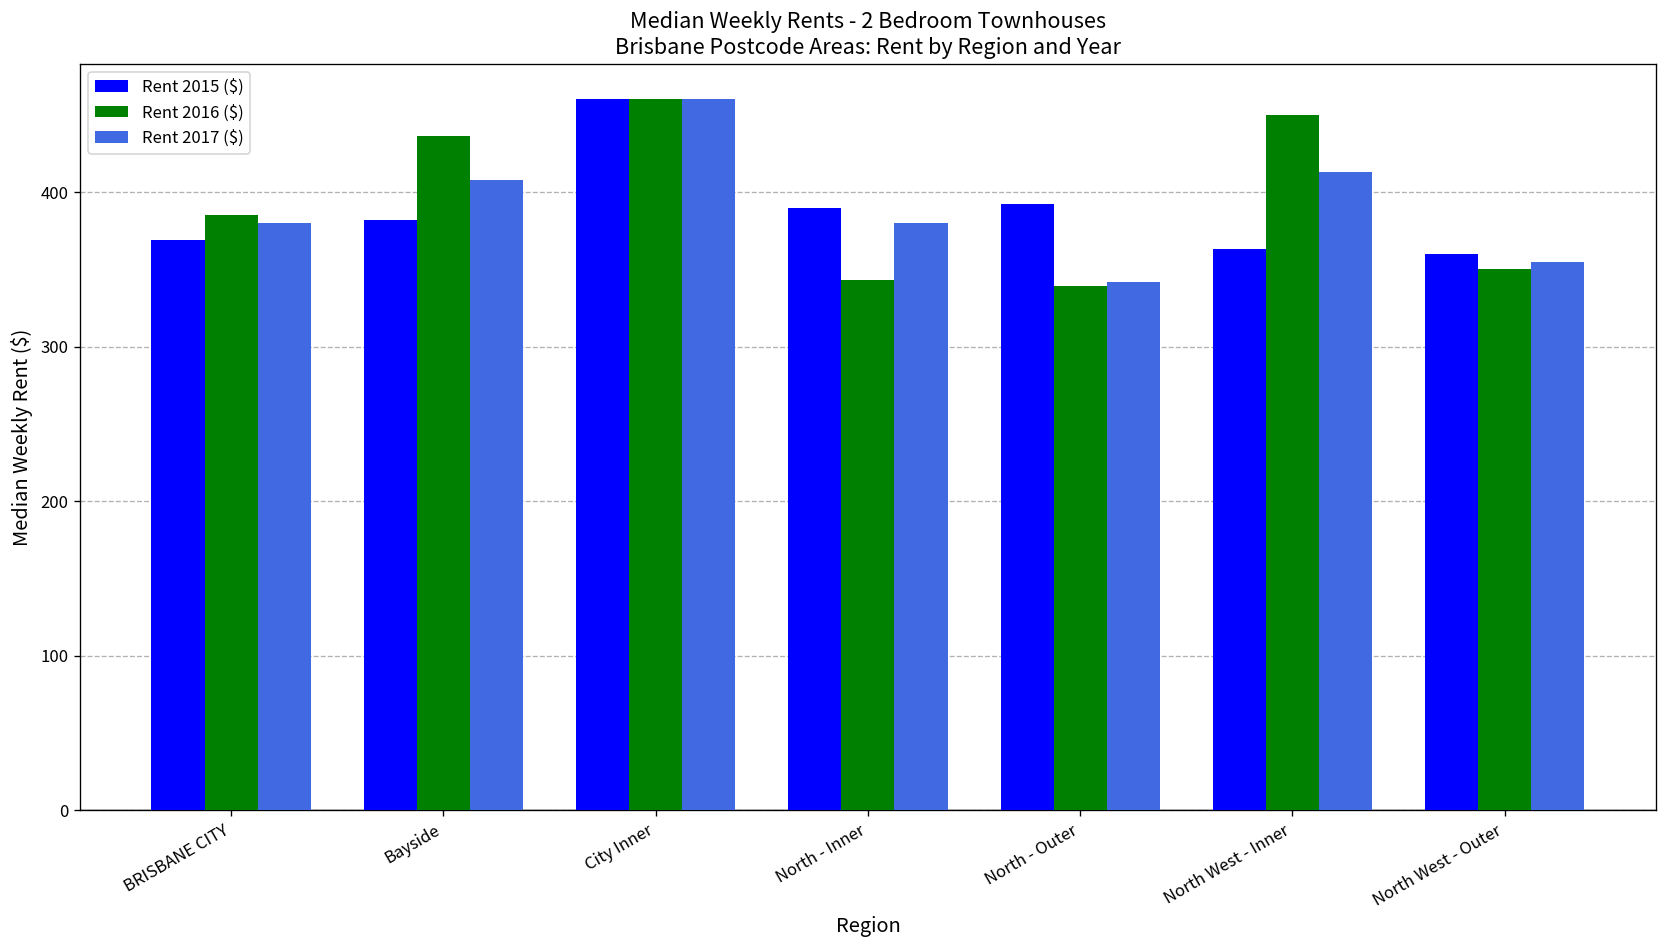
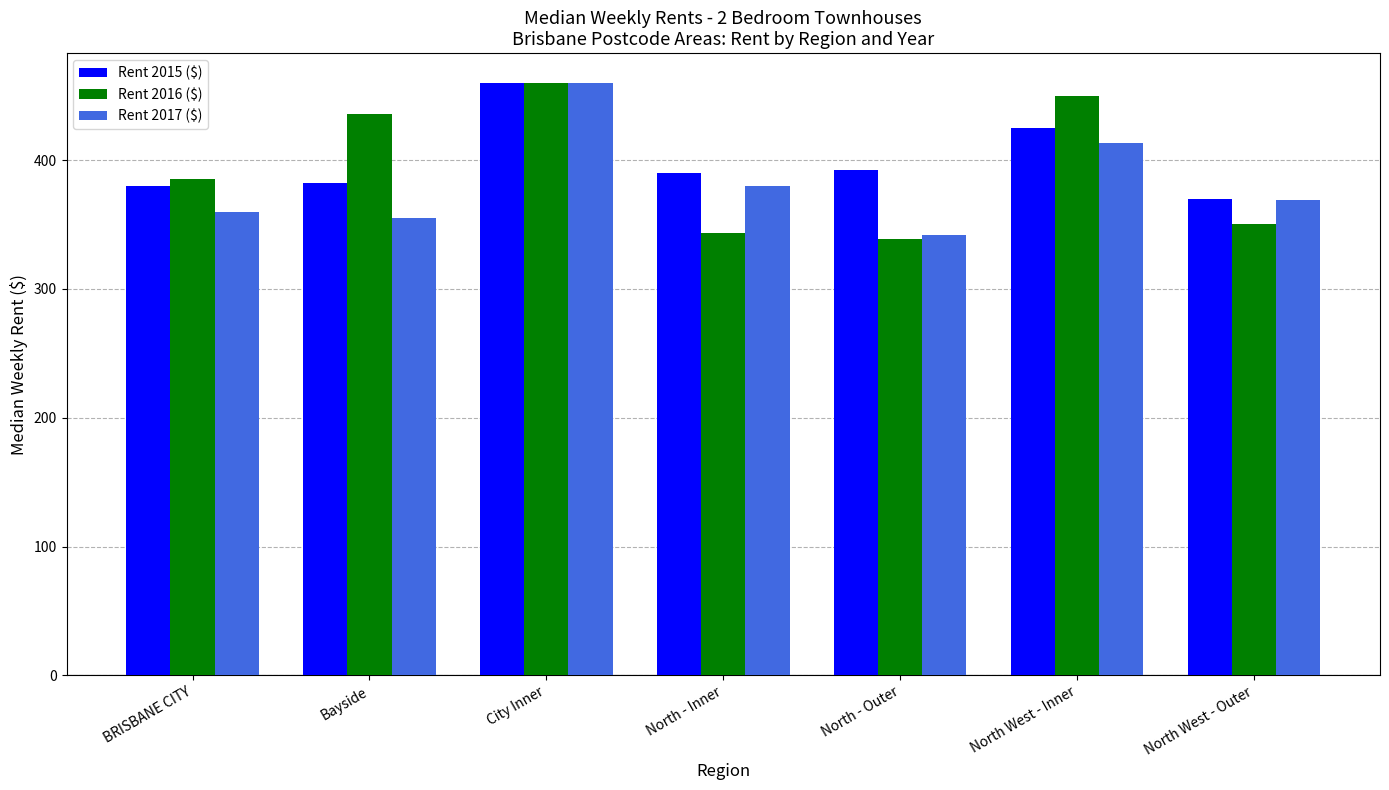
Rent 2015 ($), BRISBANE CITY: 369 -> 380
Rent 2017 ($), BRISBANE CITY: 380 -> 360
Rent 2017 ($), Bayside: 408 -> 355
Rent 2015 ($), North West - Inner: 363 -> 425
Rent 2015 ($), North West - Outer: 360 -> 370
Rent 2017 ($), North West - Outer: 355 -> 369
